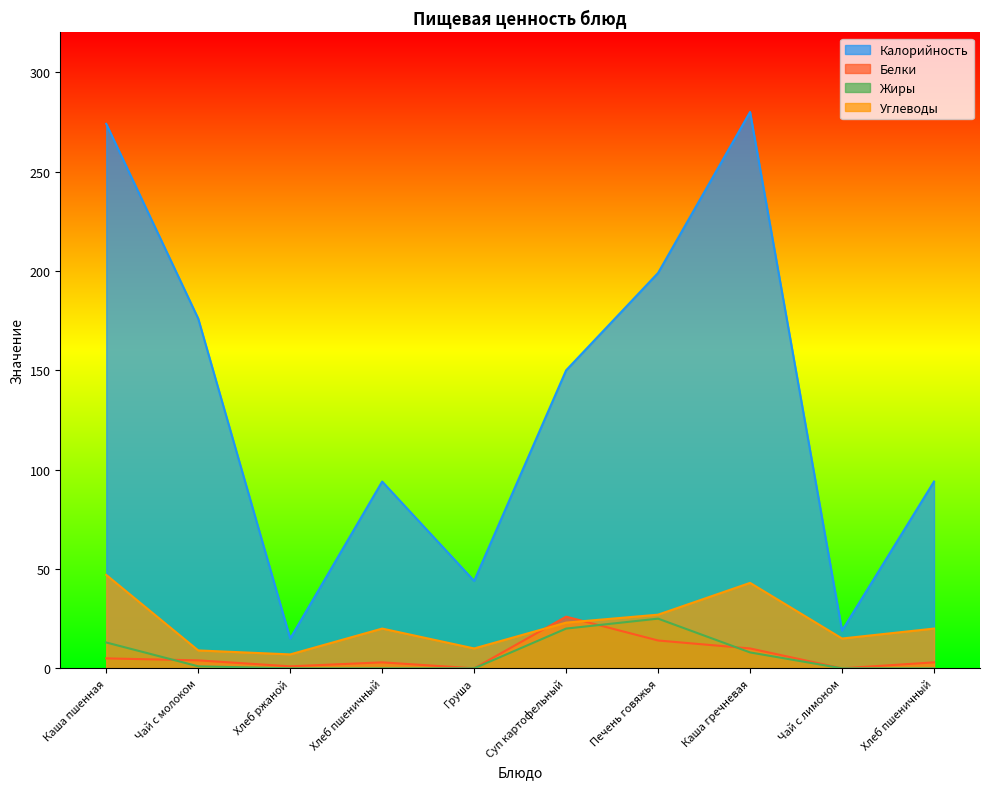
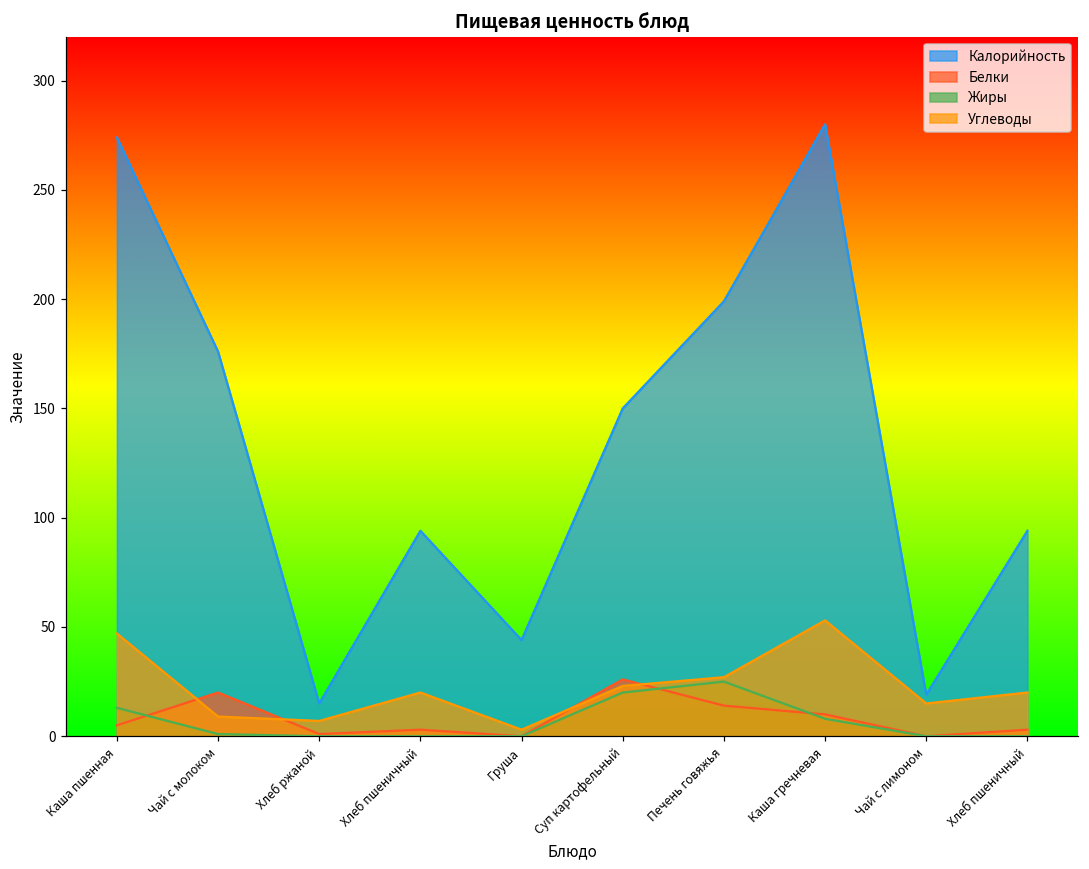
Белки, Чай с молоком: 4 -> 20
Углеводы, Груша: 10 -> 3
Углеводы, Каша гречневая: 43 -> 53
